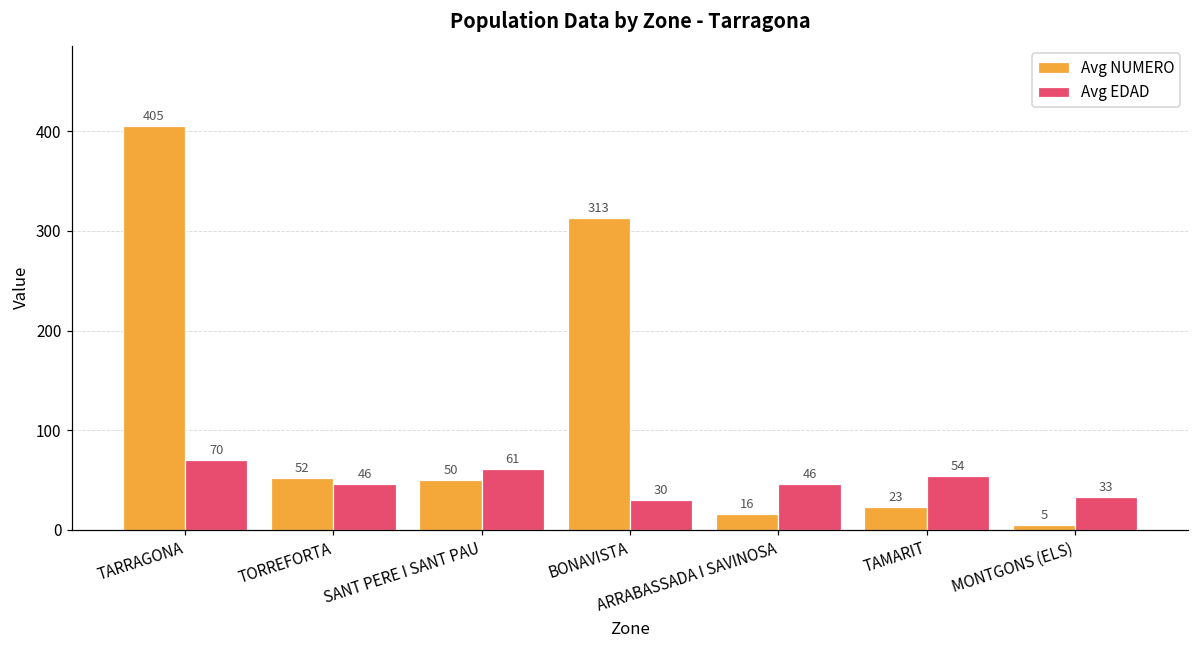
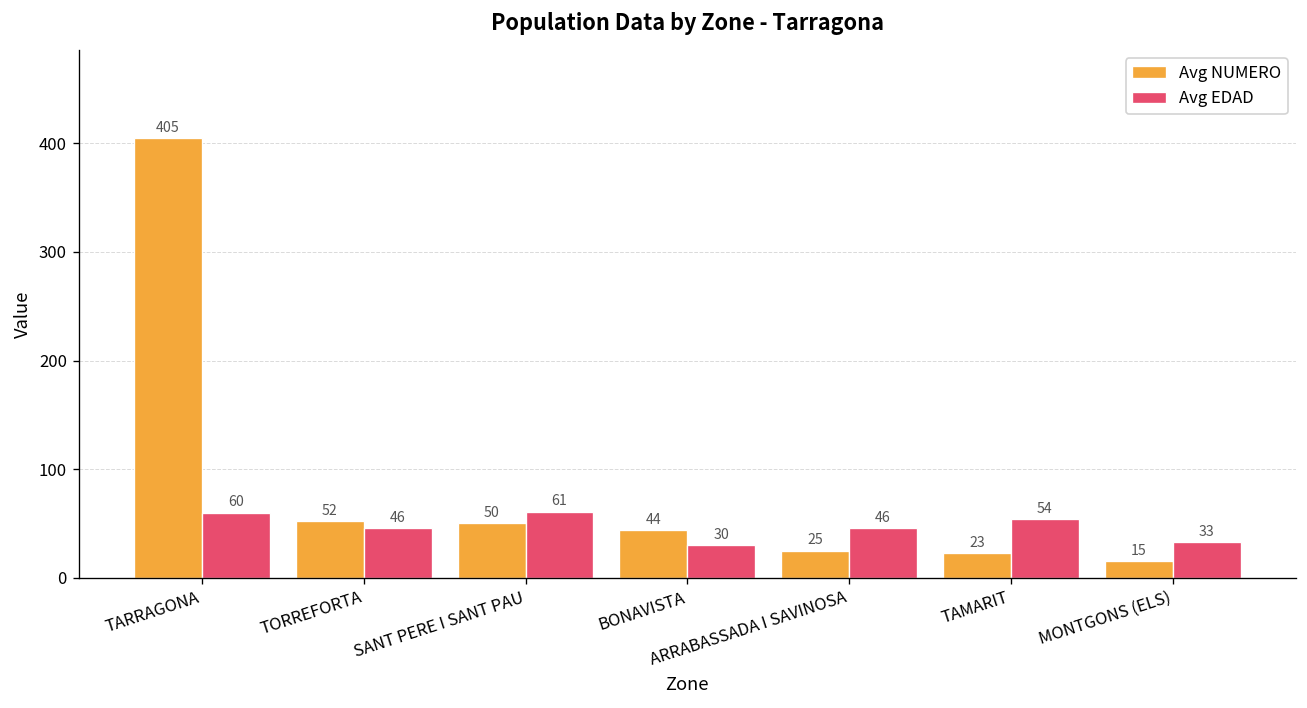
Avg EDAD, TARRAGONA: 70 -> 60
Avg NUMERO, BONAVISTA: 313 -> 44
Avg NUMERO, ARRABASSADA I SAVINOSA: 16 -> 25
Avg NUMERO, MONTGONS (ELS): 5 -> 15
